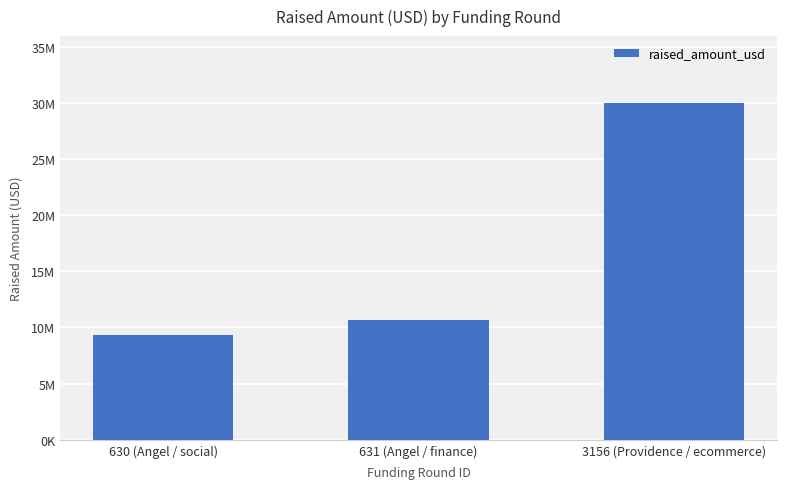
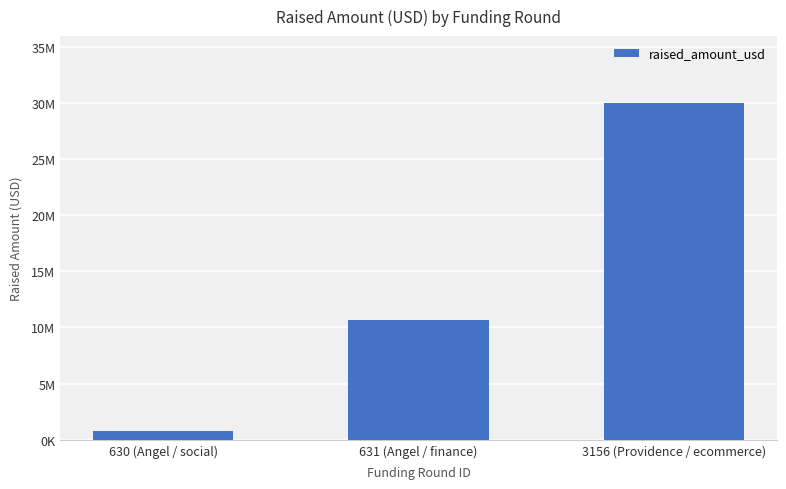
630 (Angel / social): 9300000 -> 800000
